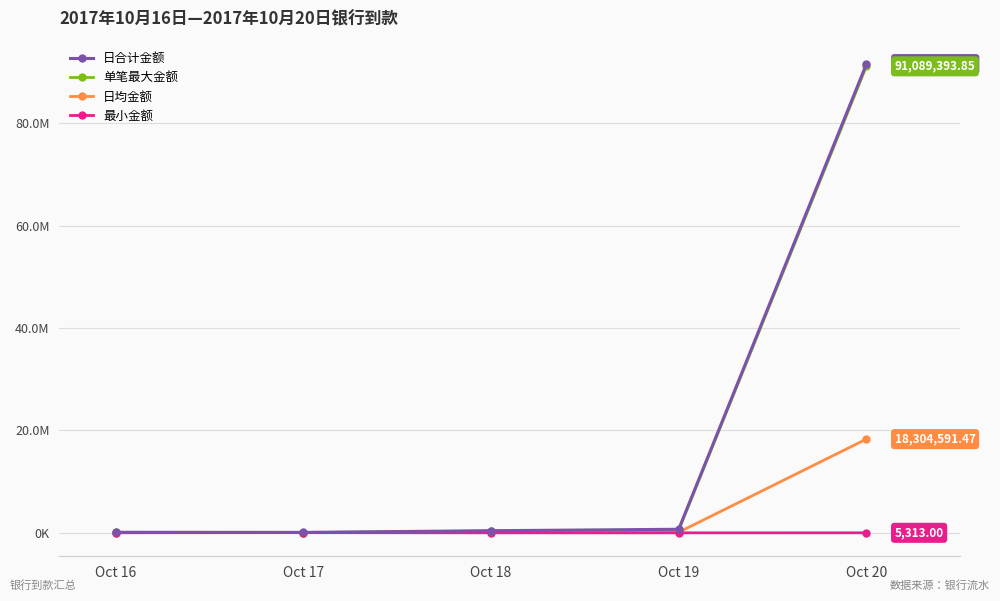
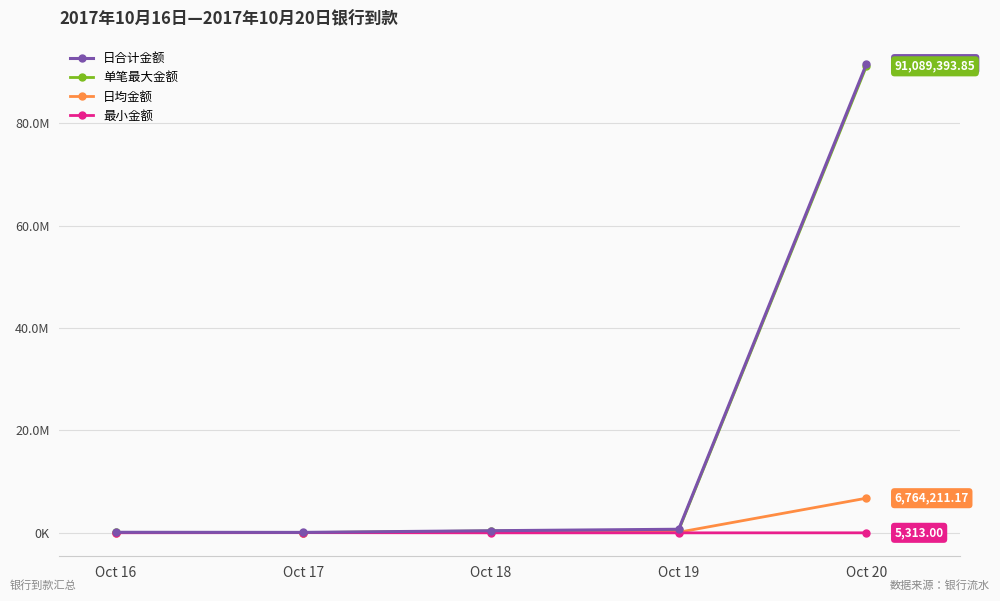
日均金额, Oct 20: 18,304,591.47 -> 6,764,211.17
